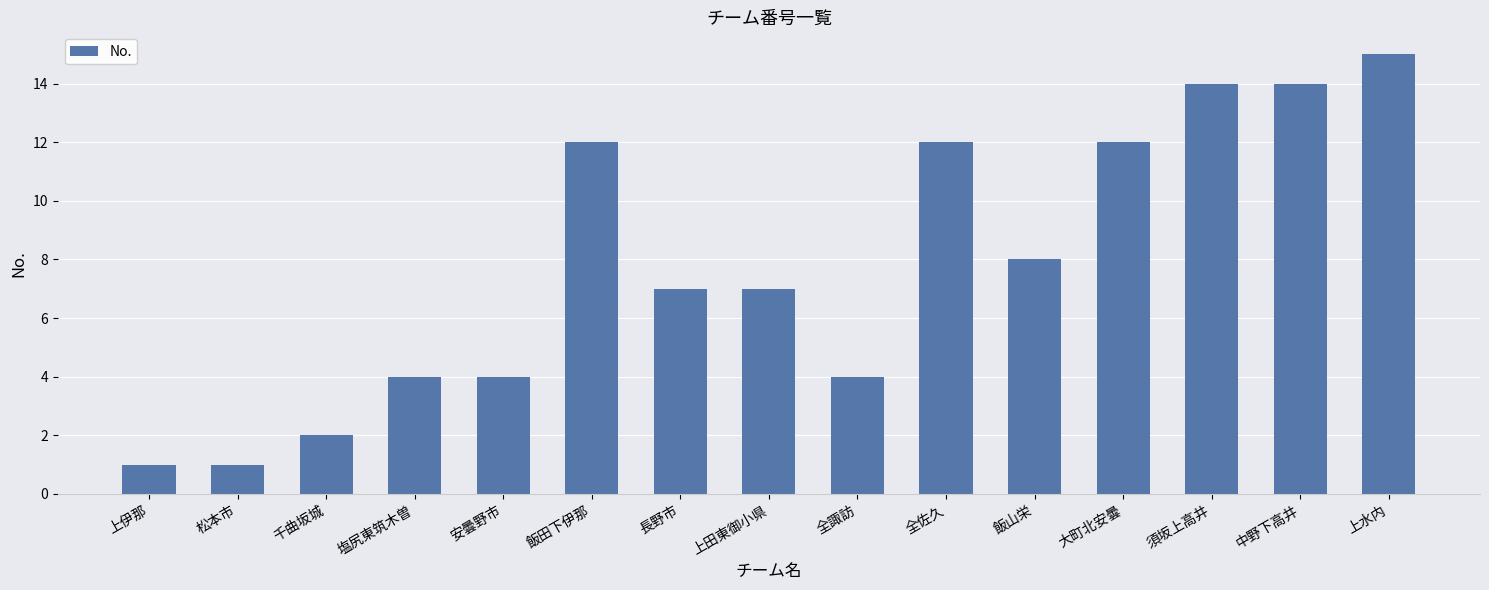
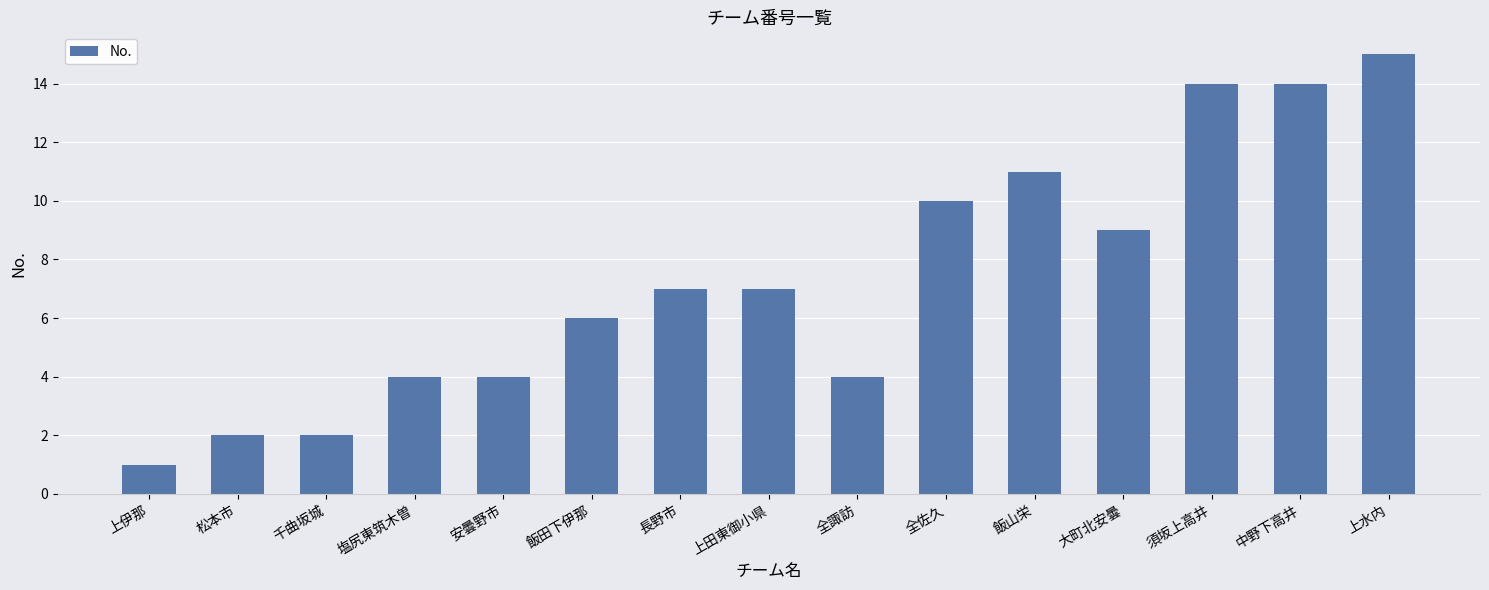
松本市: 1 -> 2
飯田下伊那: 12 -> 6
全佐久: 12 -> 10
飯山栄: 8 -> 11
大町北安曇: 12 -> 9
